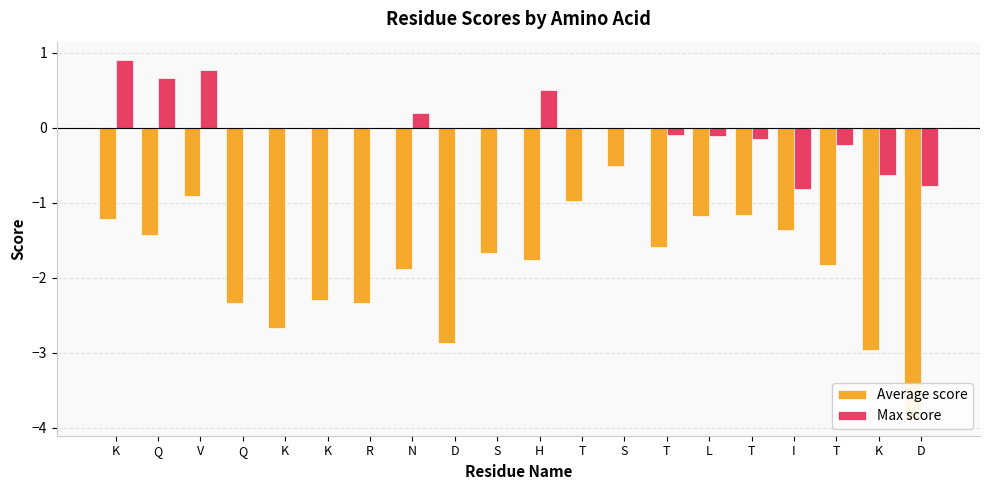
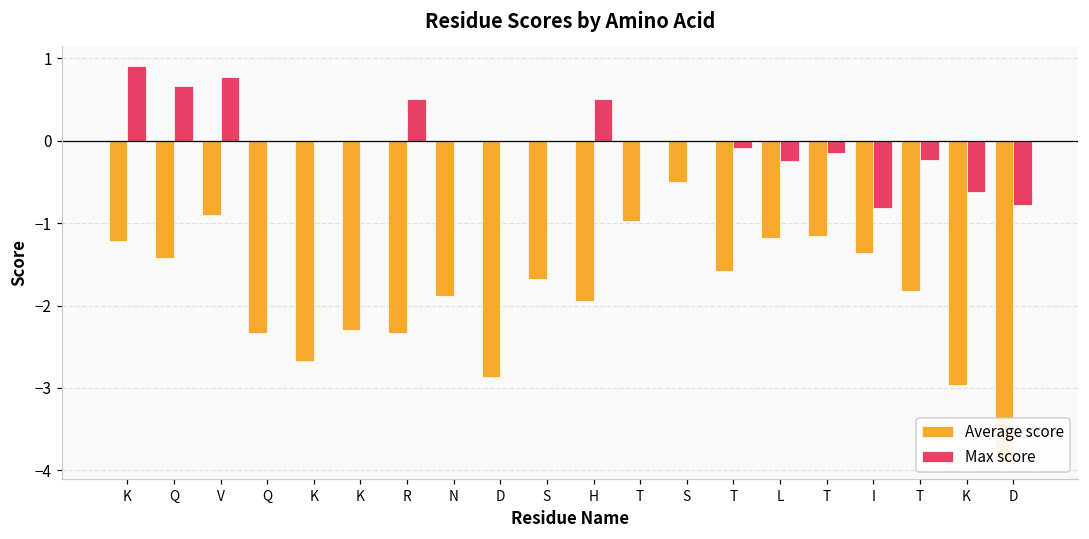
Max score, R: 0.0 -> 0.5
Max score, N: 0.2 -> 0.0
Average score, H: -1.8 -> -1.9
Max score, L: -0.1 -> -0.2
